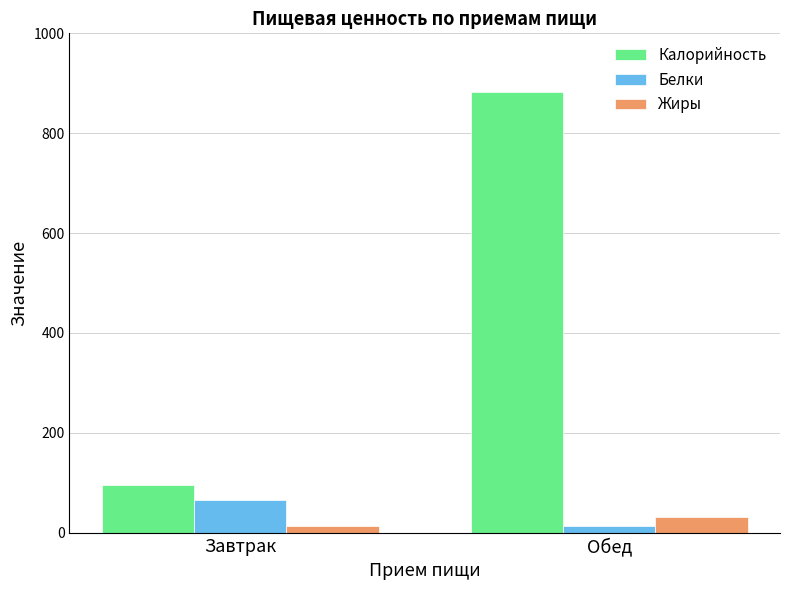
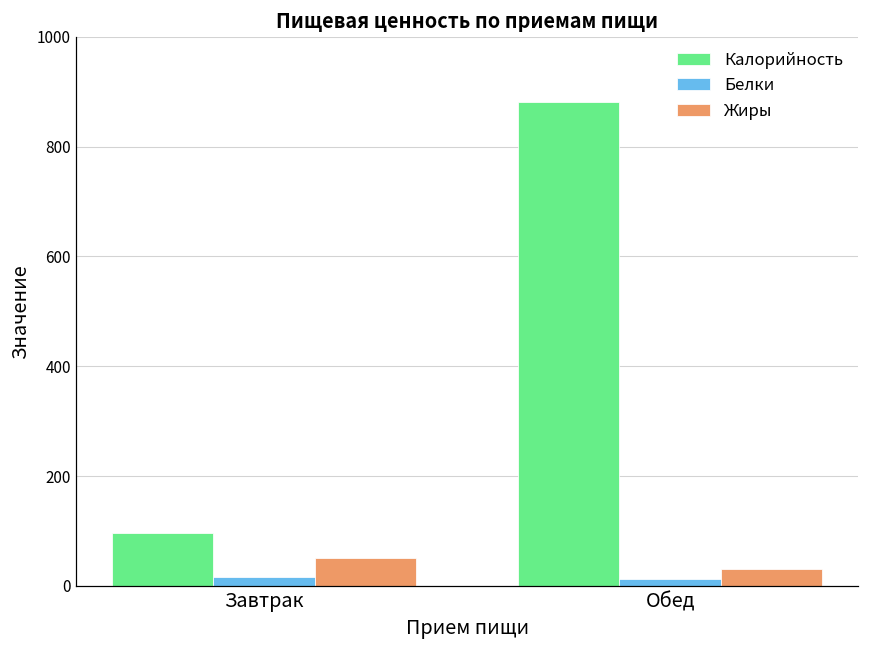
Белки, Завтрак: 60 -> 20
Жиры, Завтрак: 10 -> 50
